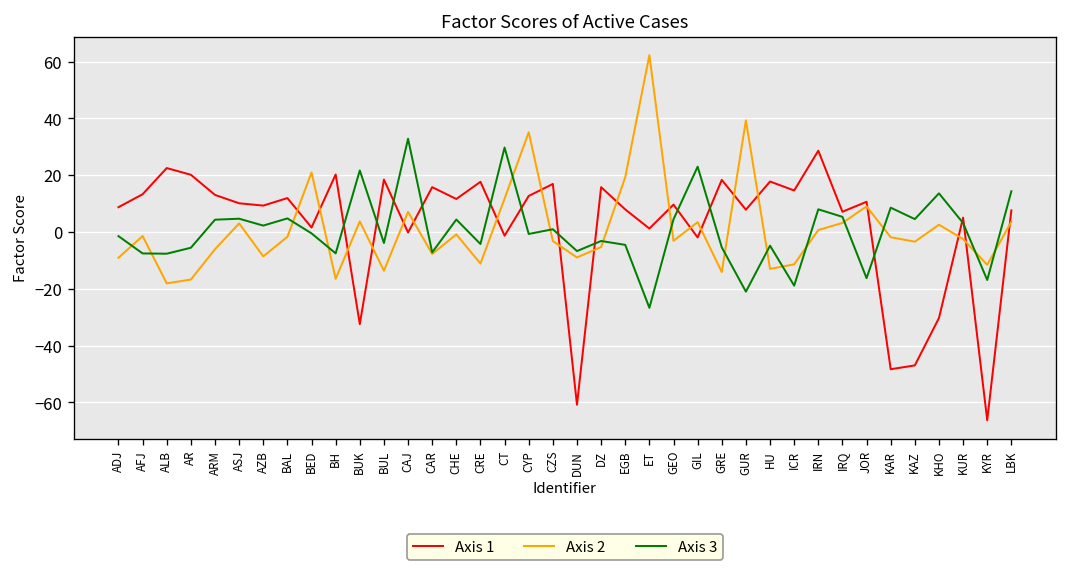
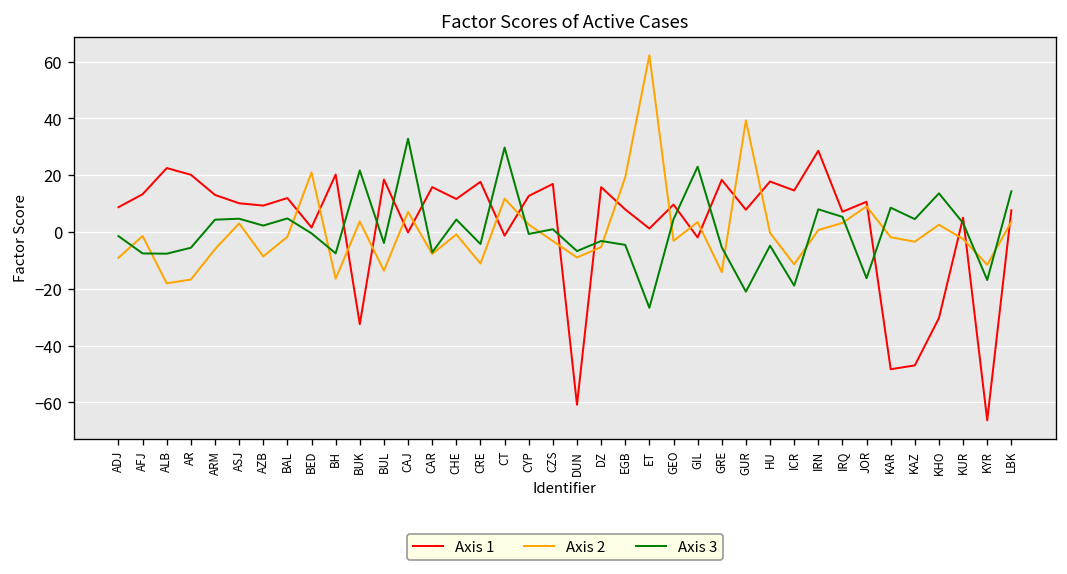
Axis 2, CYP: 35 -> 3
Axis 2, HU: -13 -> 0
